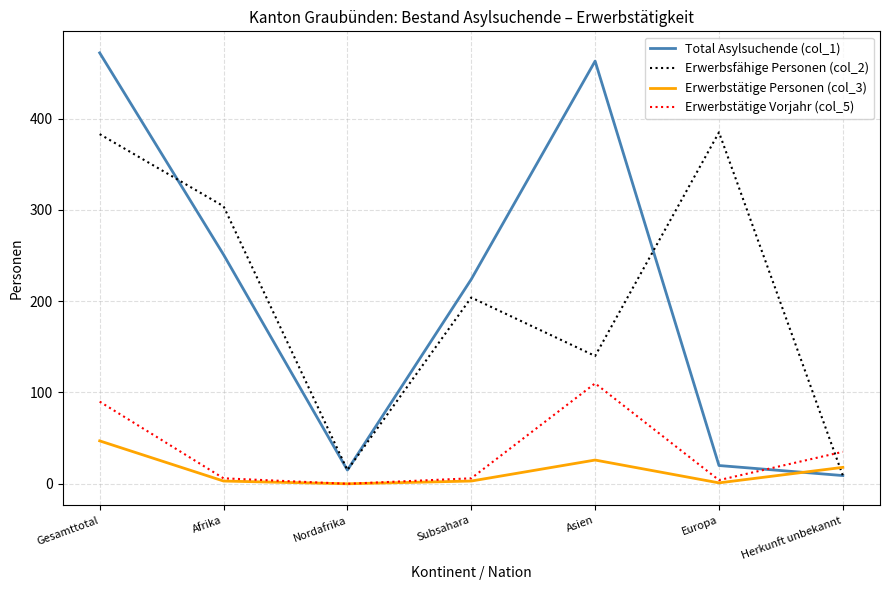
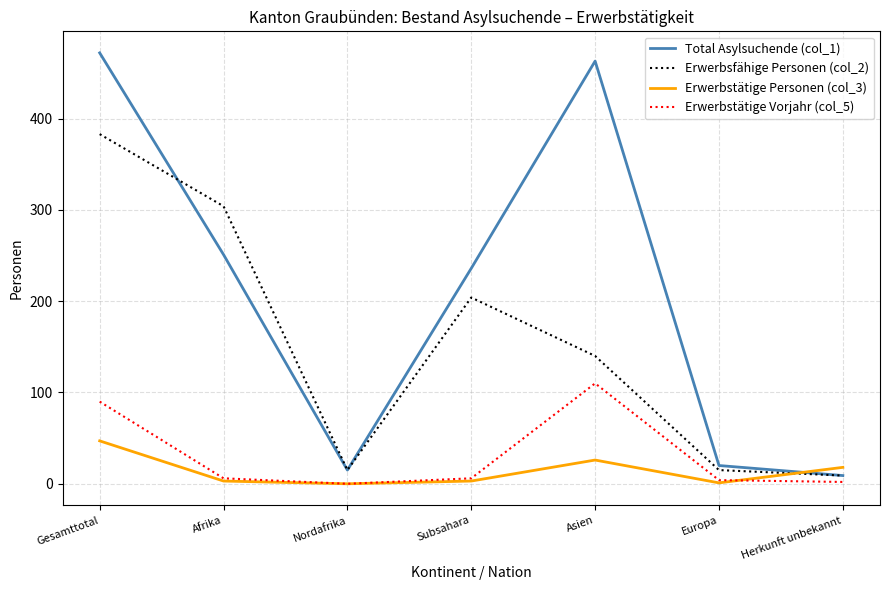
Total Asylsuchende (col_1), Subsahara: 220 -> 240
Erwerbsfähige Personen (col_2), Europa: 390 -> 20
Erwerbstätige Vorjahr (col_5), Herkunft unbekannt: 40 -> 0
